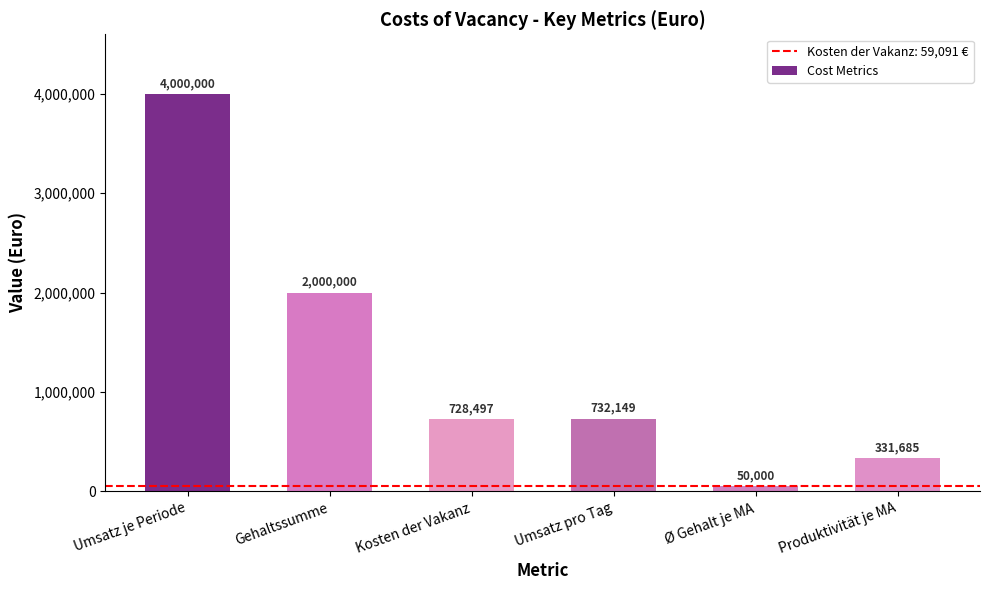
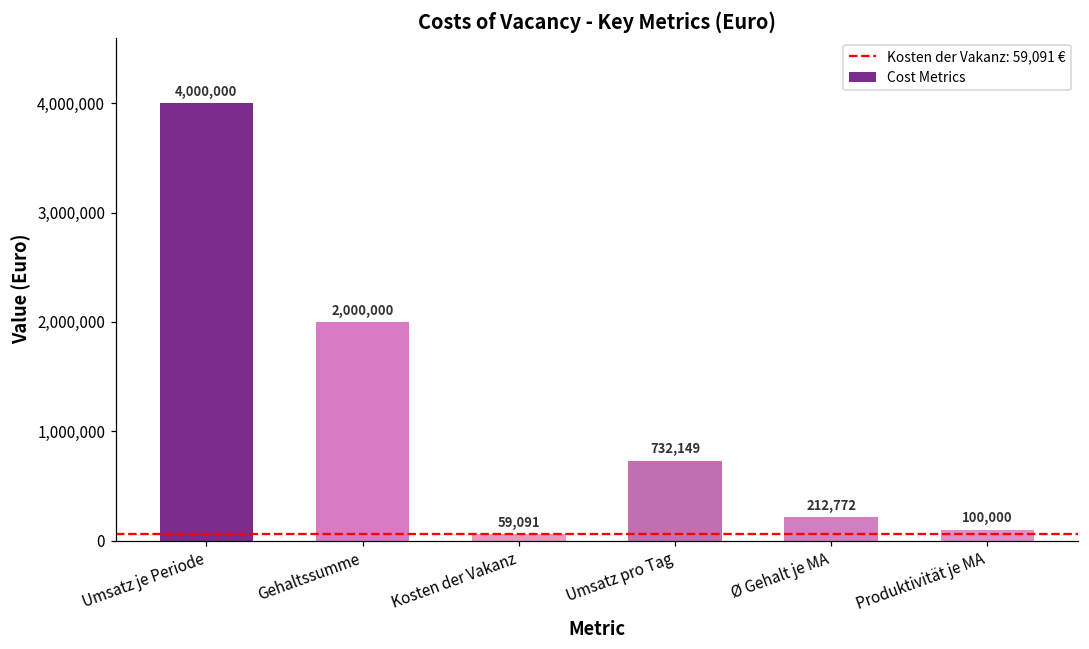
Kosten der Vakanz: 728,497 -> 59,091
Ø Gehalt je MA: 50,000 -> 212,772
Produktivität je MA: 331,685 -> 100,000
